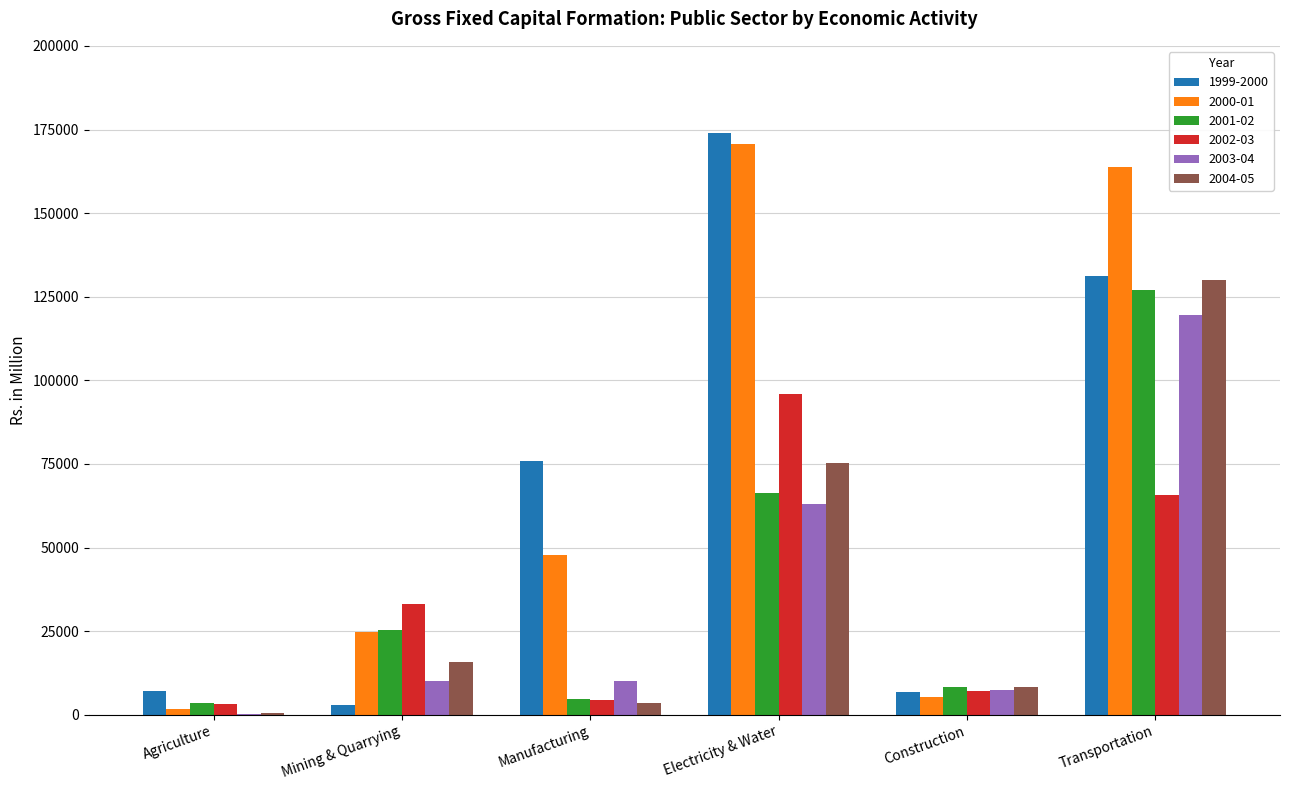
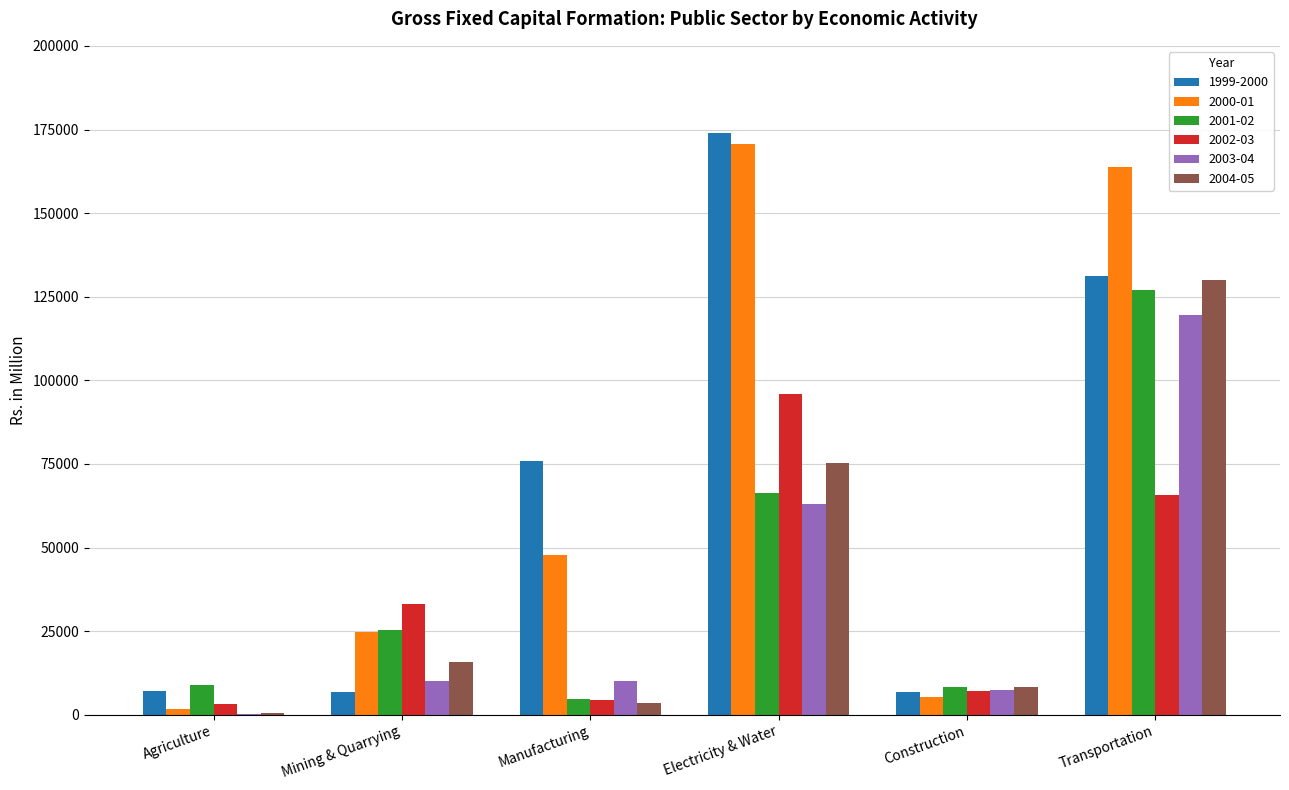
2001-02, Agriculture: 3000 -> 9000
1999-2000, Mining & Quarrying: 3000 -> 7000
